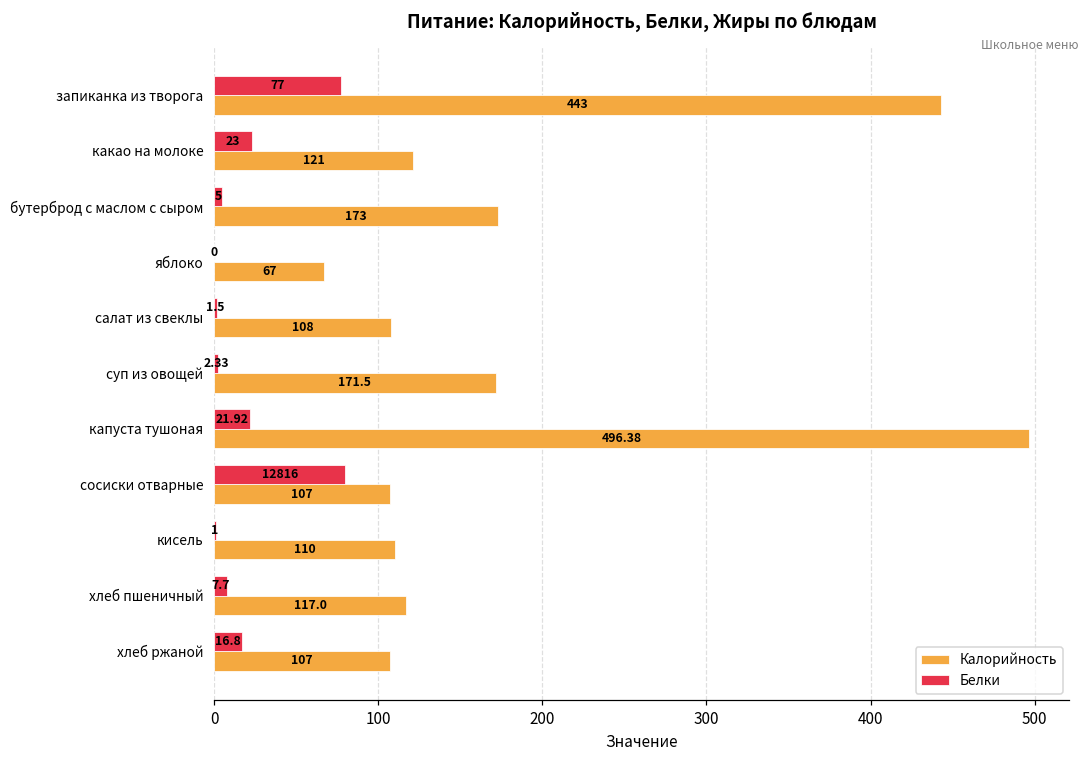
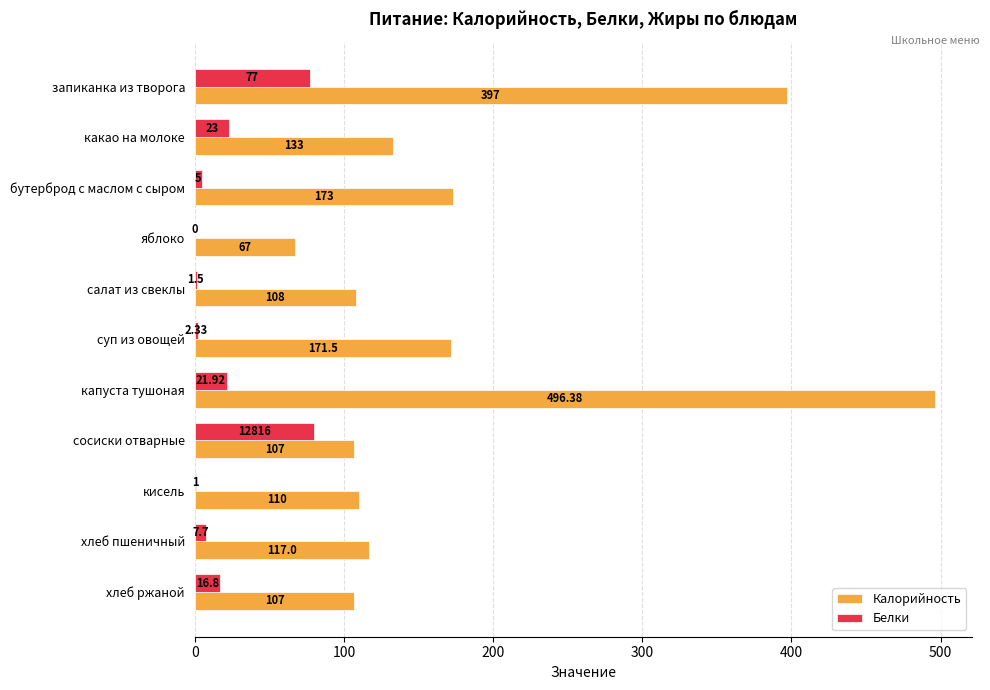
Калорийность, запиканка из творога: 443 -> 397
Калорийность, какао на молоке: 121 -> 133
